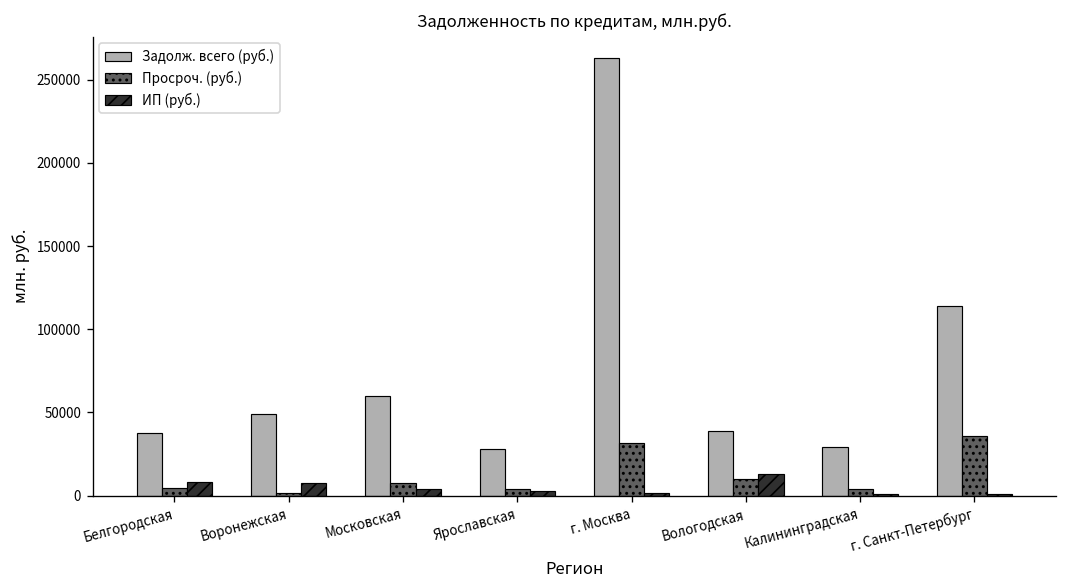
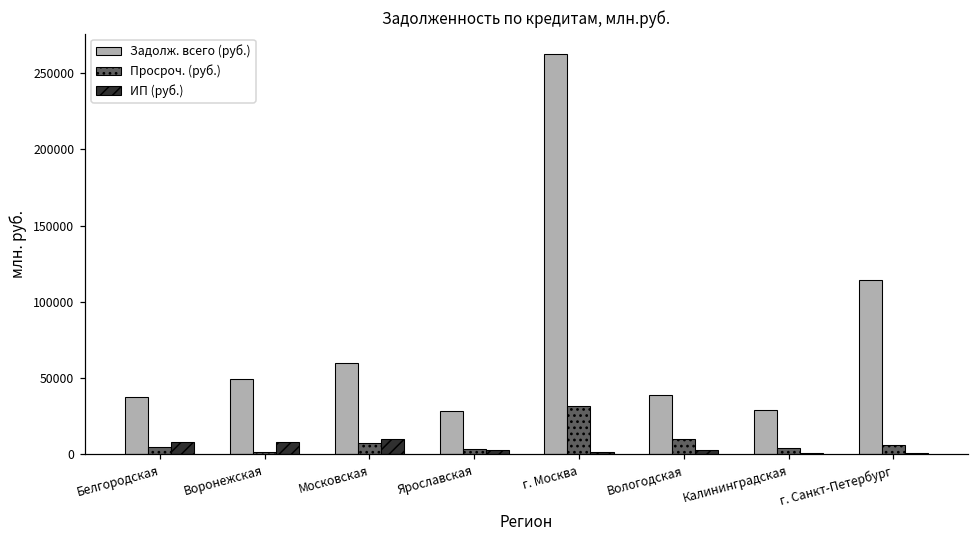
ИП (руб.), Московская: 4000 -> 10000
ИП (руб.), Вологодская: 13000 -> 3000
Просроч. (руб.), г. Санкт-Петербург: 36000 -> 6000
